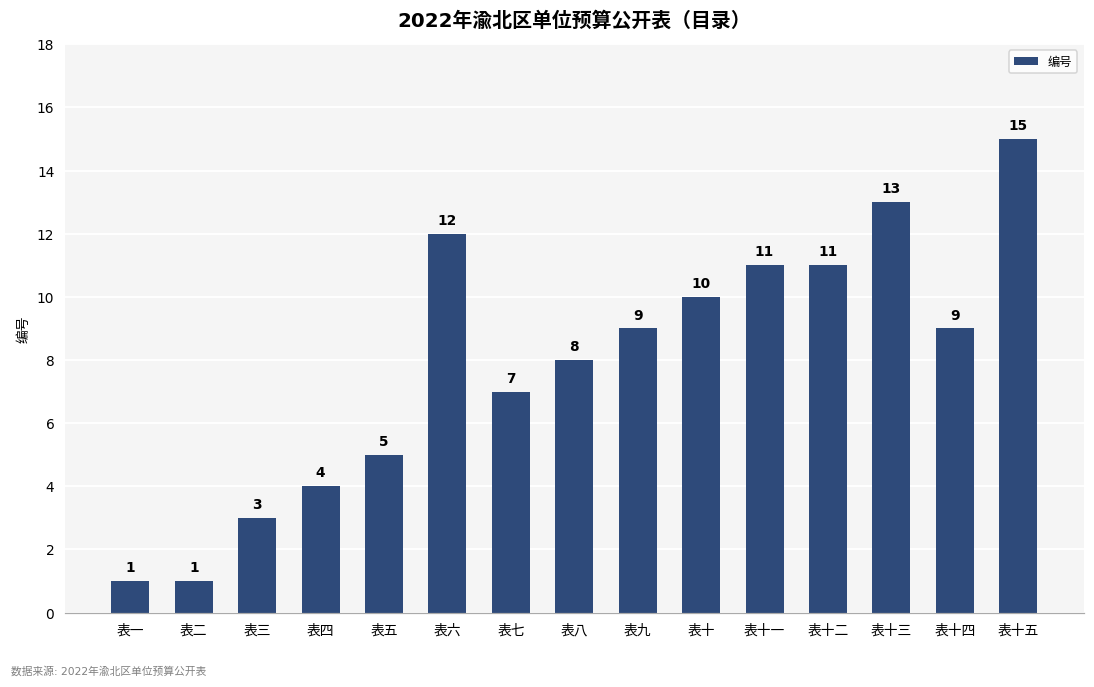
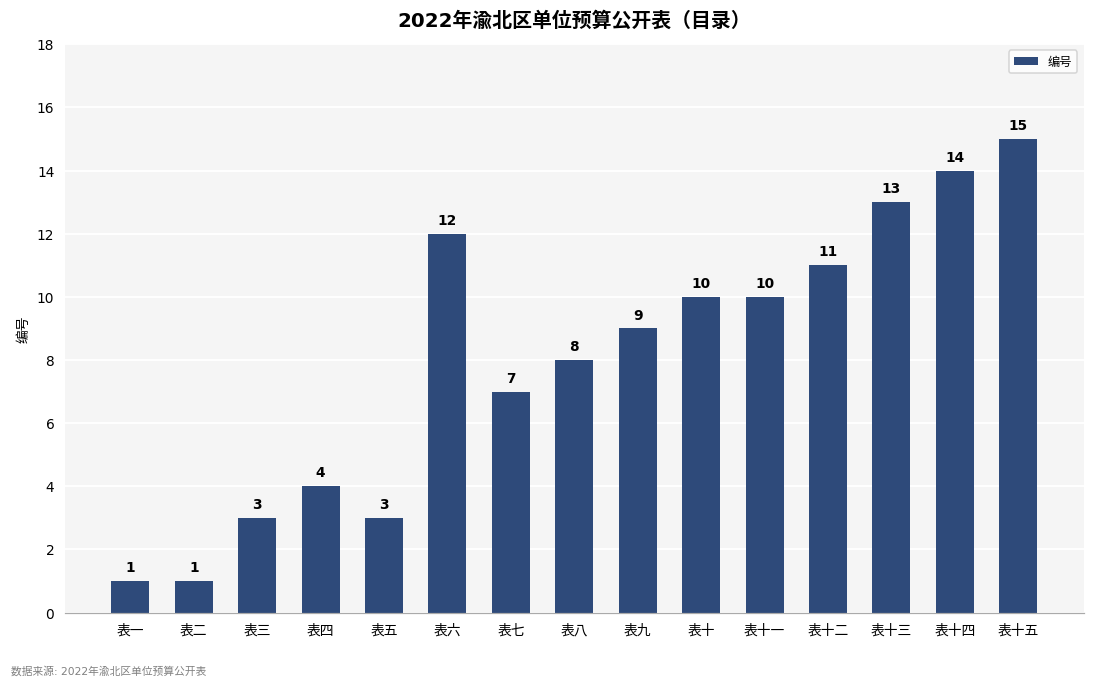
表五: 5 -> 3
表十一: 11 -> 10
表十四: 9 -> 14
